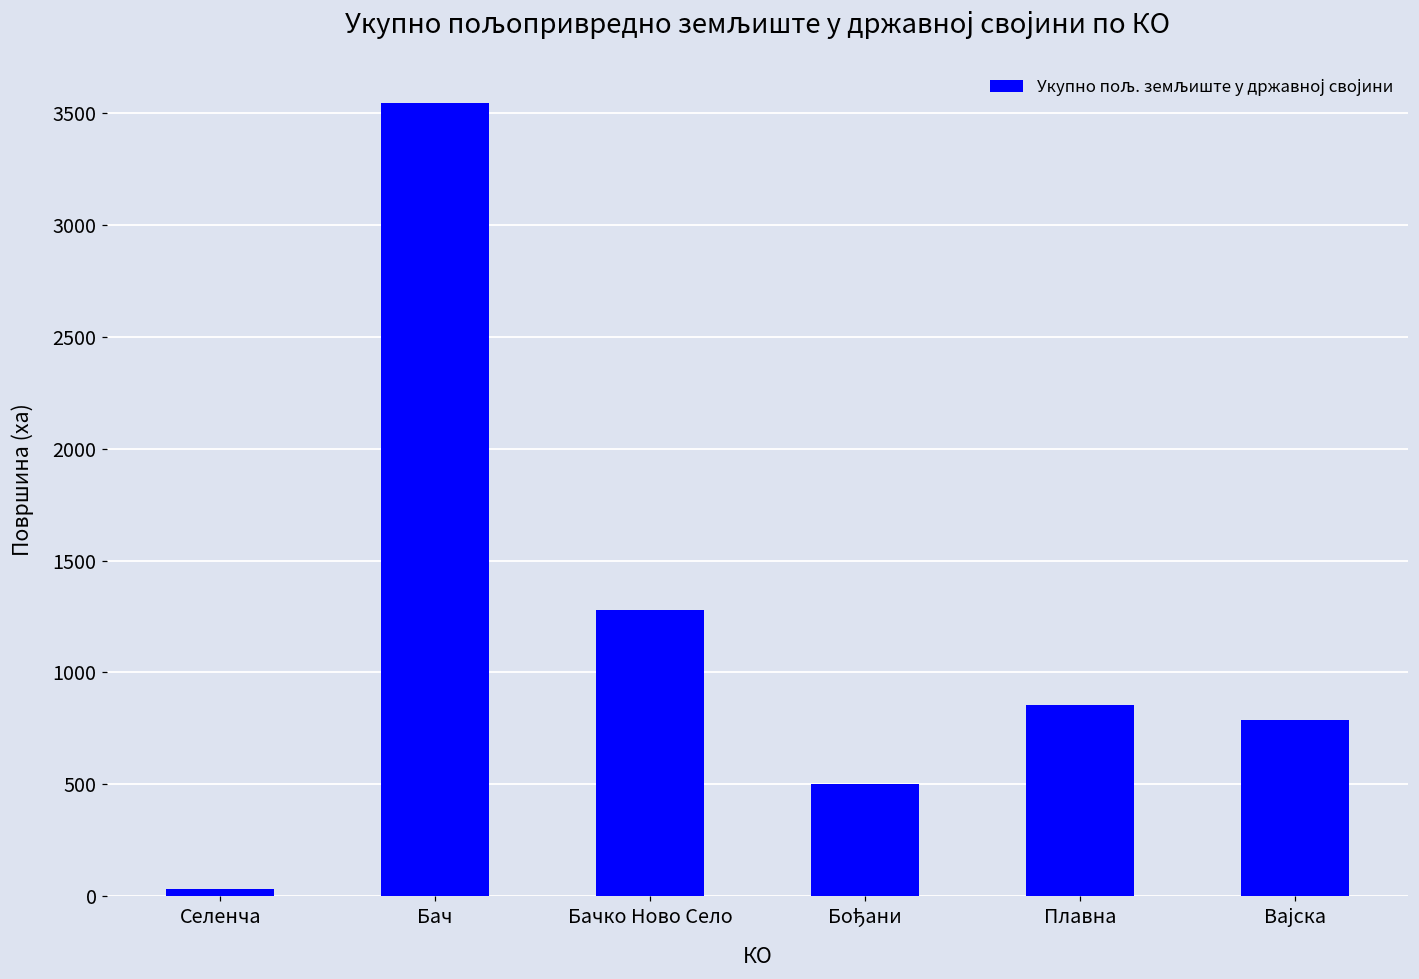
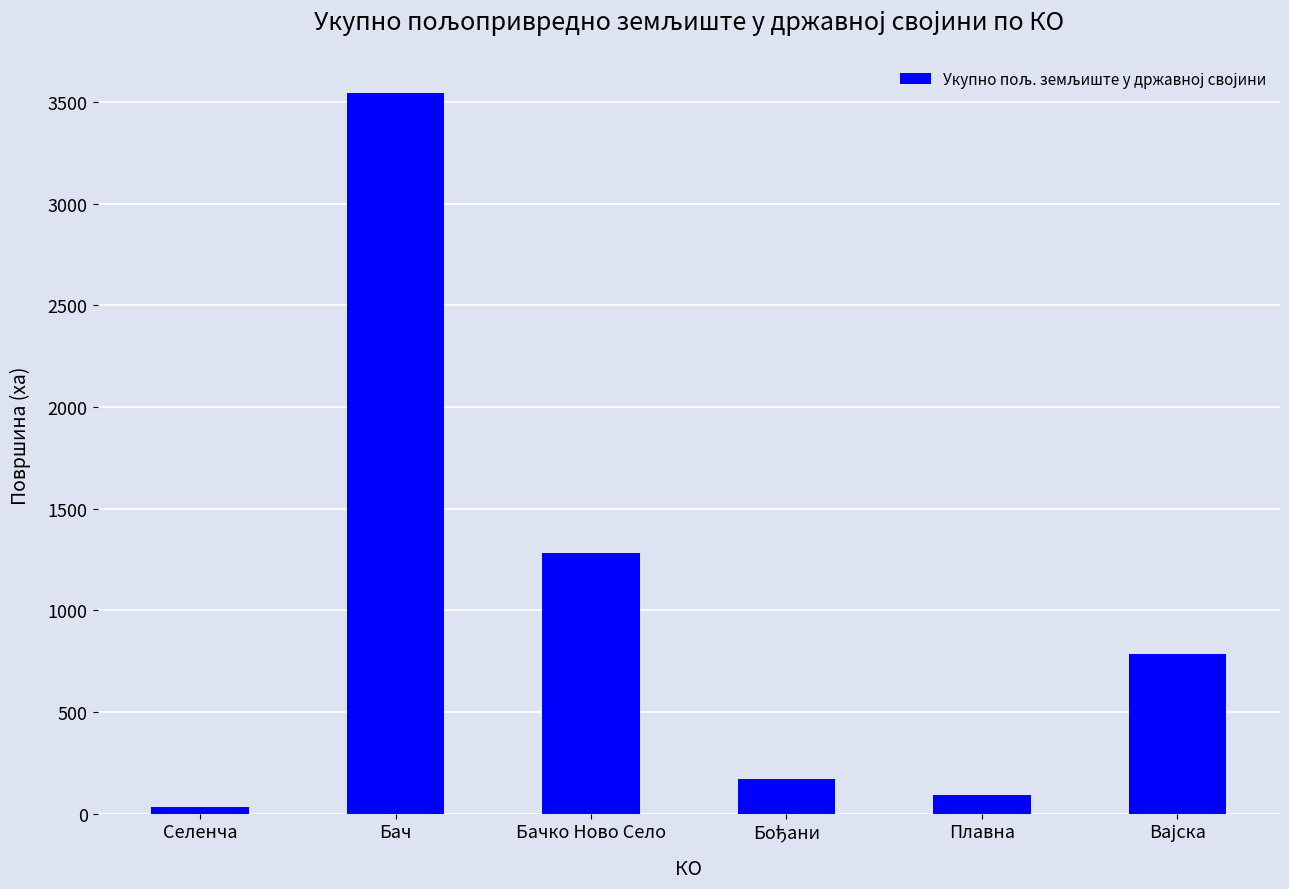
Бођани: 500 -> 170
Плавна: 850 -> 90
